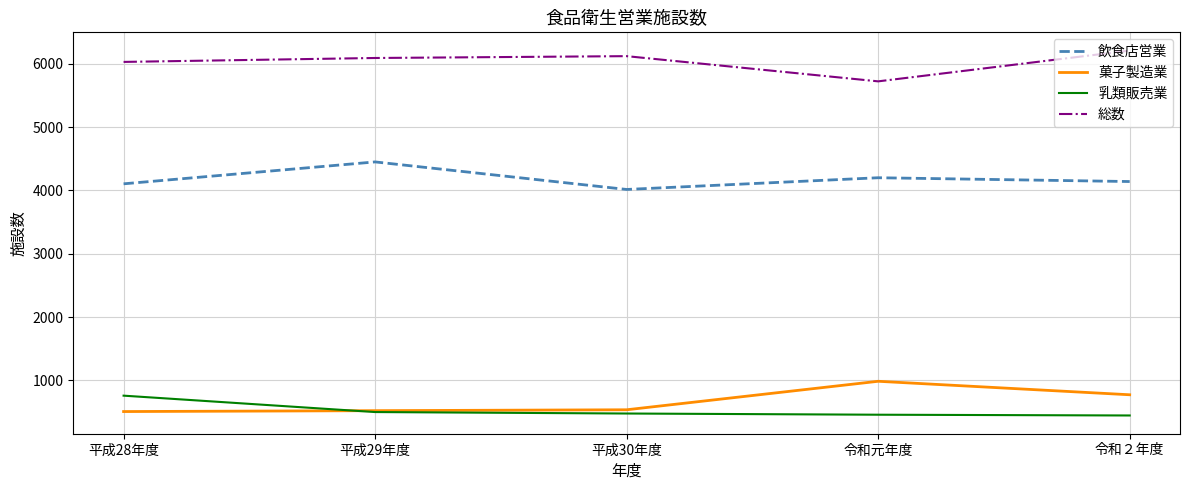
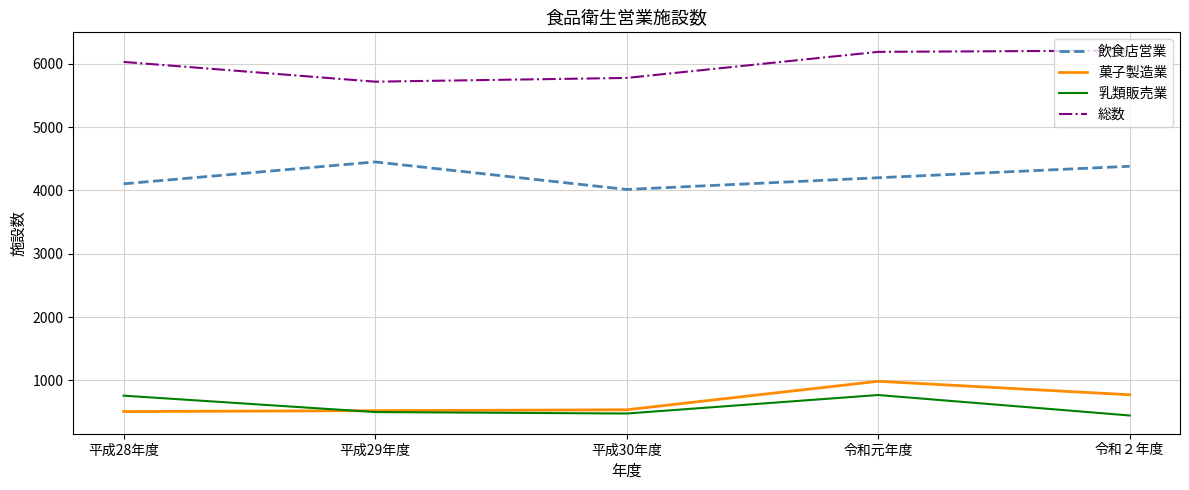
総数, 平成29年度: 6100 -> 5700
総数, 平成30年度: 6100 -> 5800
乳類販売業, 令和元年度: 500 -> 800
総数, 令和元年度: 5700 -> 6200
飲食店営業, 令和２年度: 4100 -> 4400
